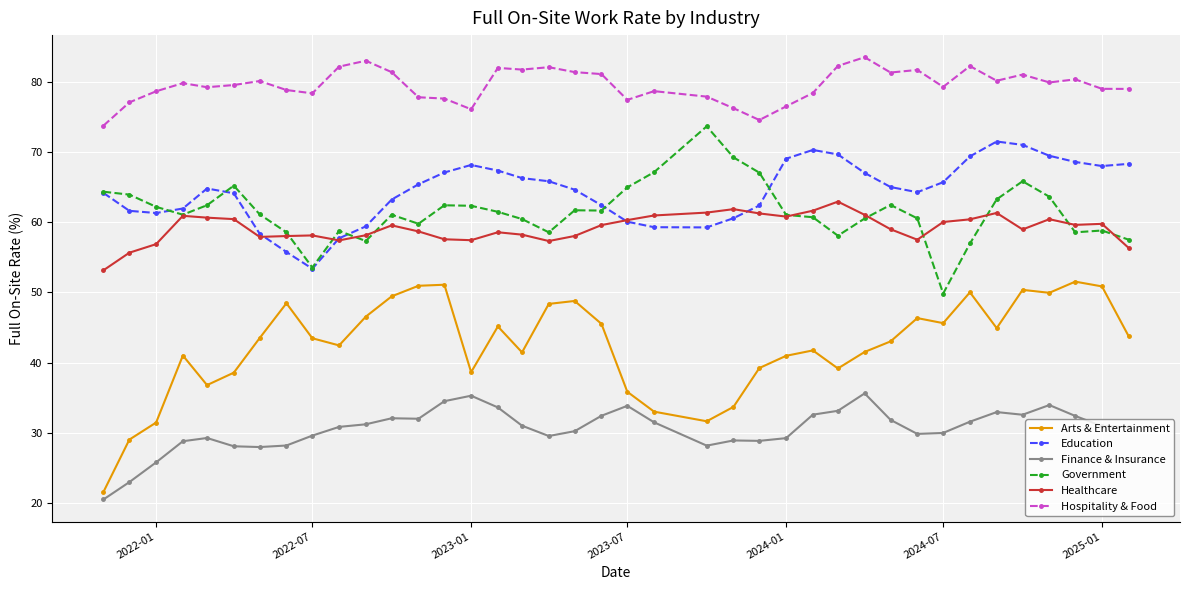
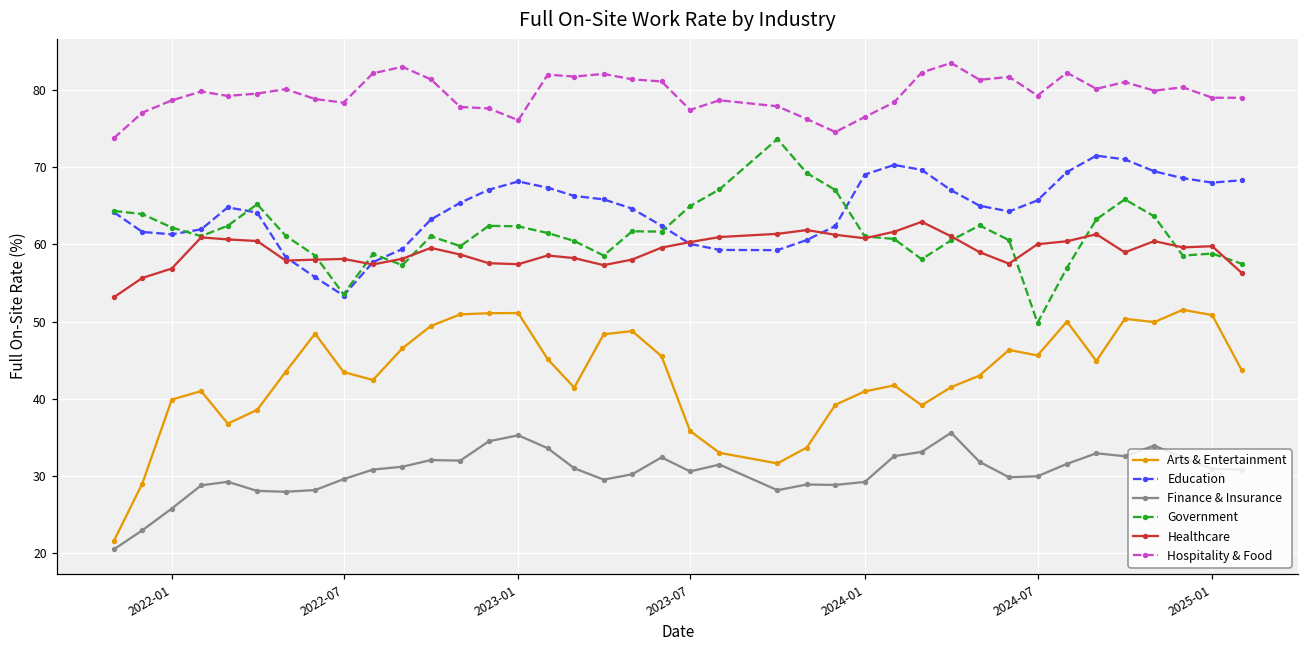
Arts & Entertainment, 2022-01: 31 -> 40
Arts & Entertainment, 2023-01: 39 -> 51
Finance & Insurance, 2023-07: 34 -> 31
